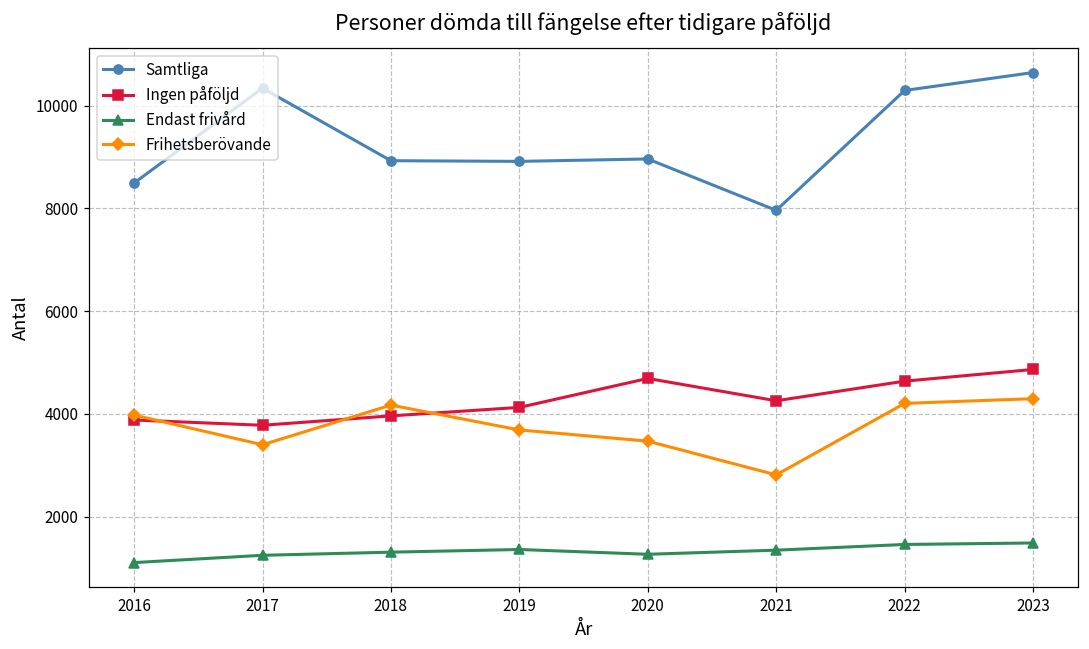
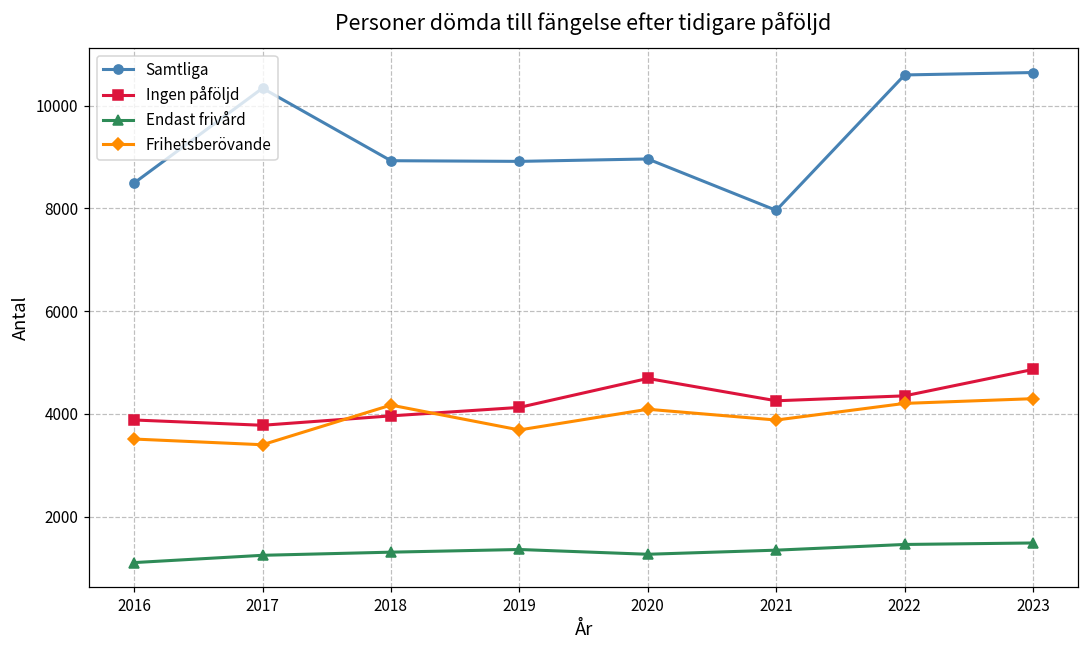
Frihetsberövande, 2016: 4000 -> 3500
Frihetsberövande, 2020: 3500 -> 4100
Frihetsberövande, 2021: 2800 -> 3900
Samtliga, 2022: 10300 -> 10600
Ingen påföljd, 2022: 4600 -> 4400
